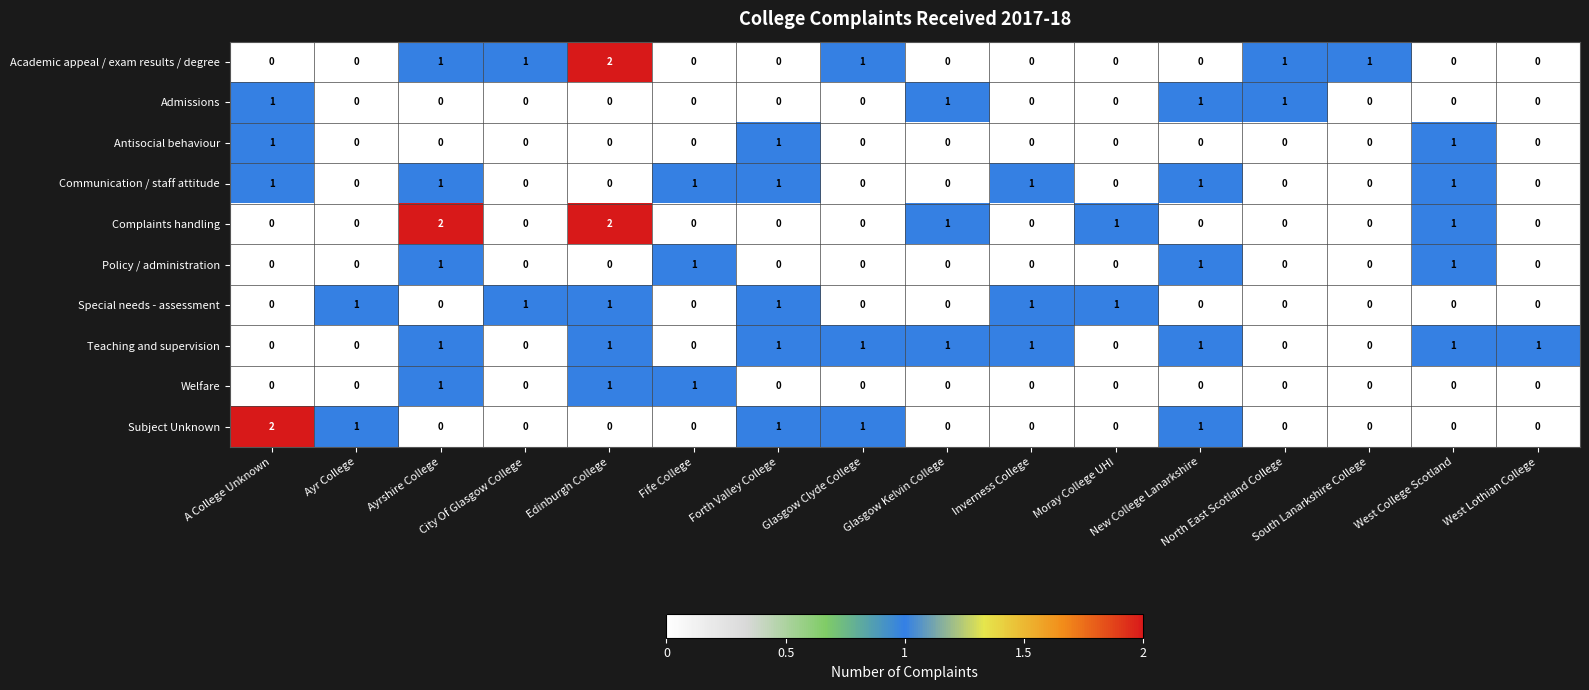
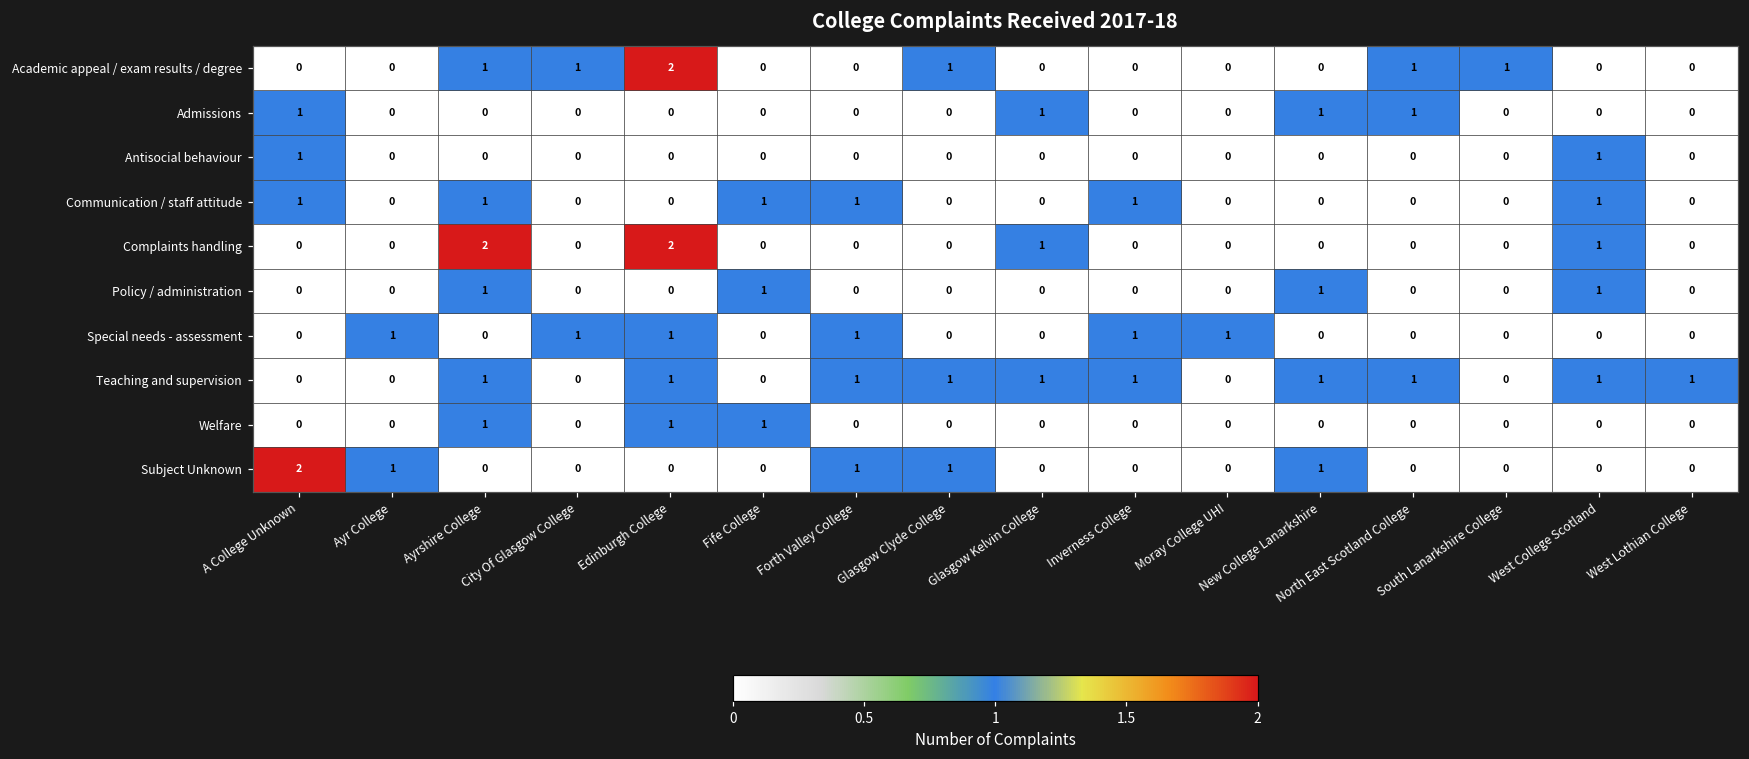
Antisocial behaviour, Forth Valley College: 1 -> 0
Communication / staff attitude, New College Lanarkshire: 1 -> 0
Complaints handling, Moray College UHI: 1 -> 0
Teaching and supervision, North East Scotland College: 0 -> 1
